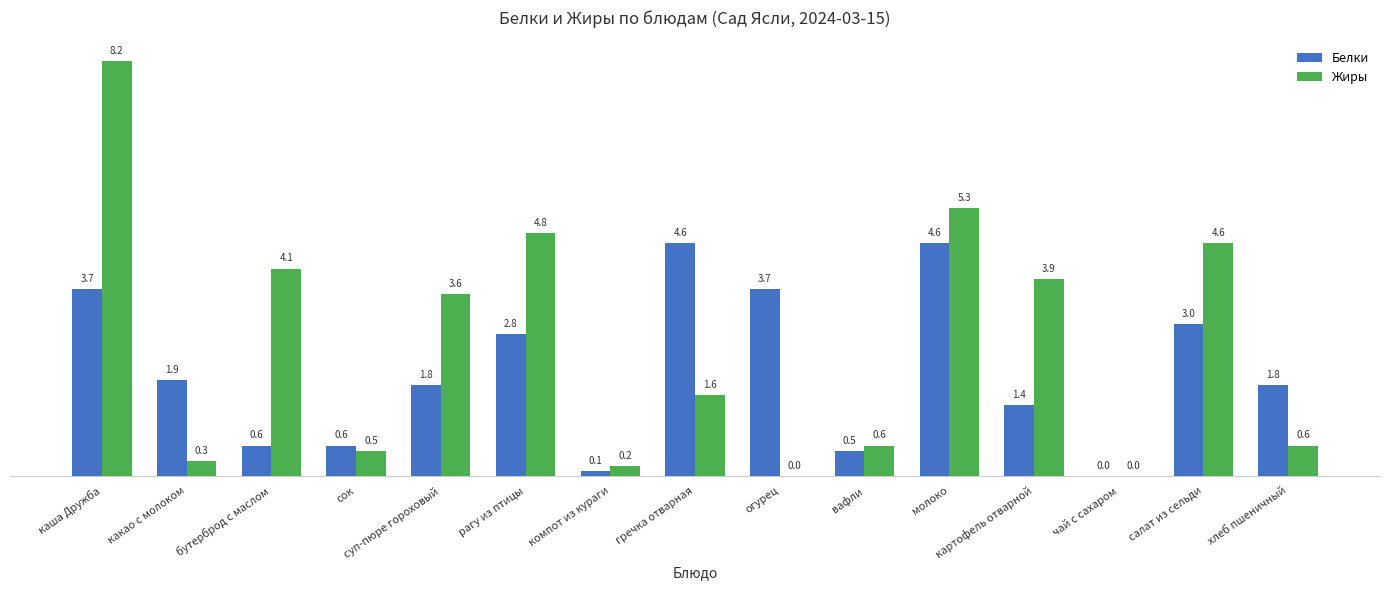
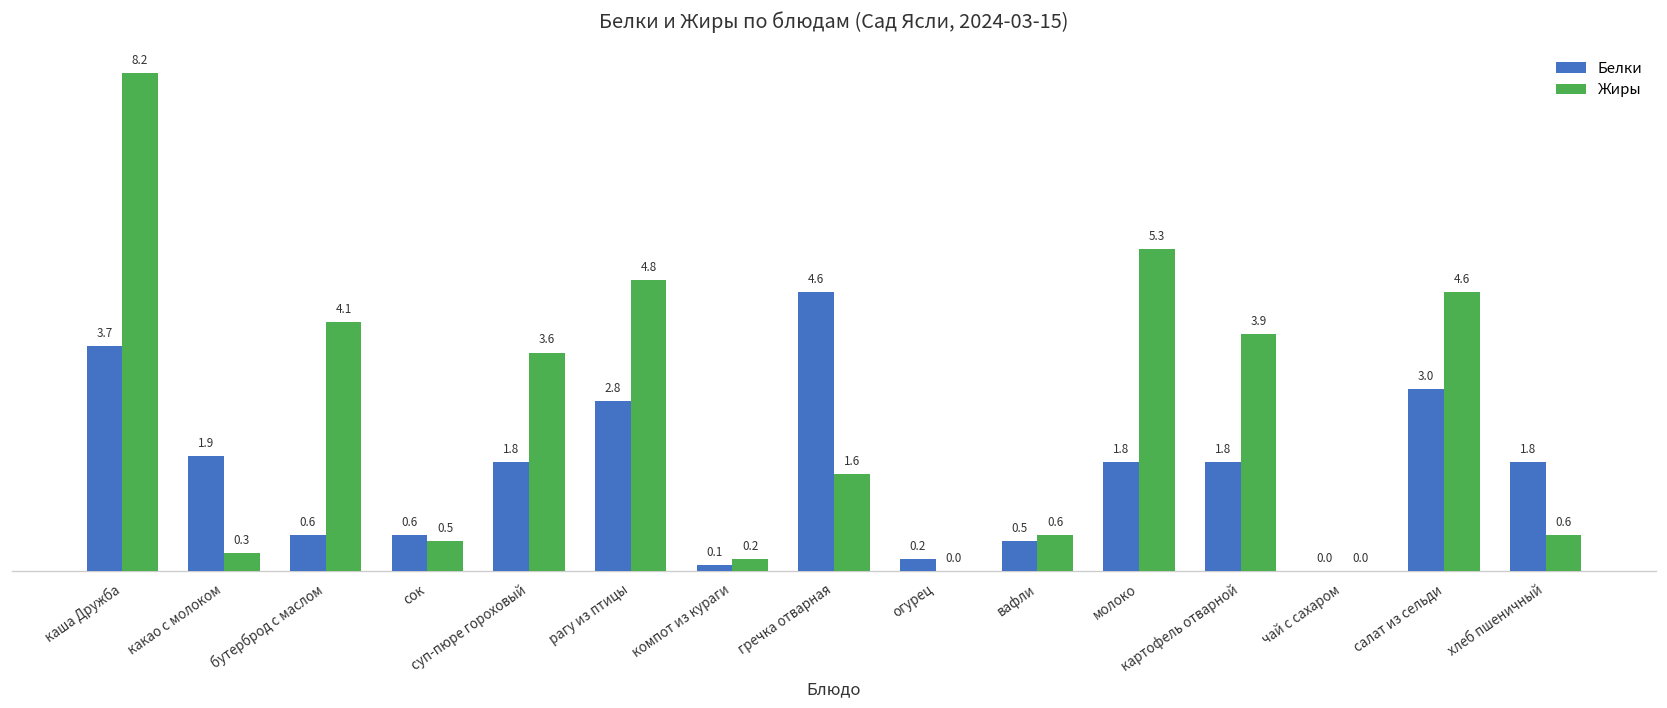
Белки, огурец: 3.7 -> 0.2
Белки, молоко: 4.6 -> 1.8
Белки, картофель отварной: 1.4 -> 1.8
